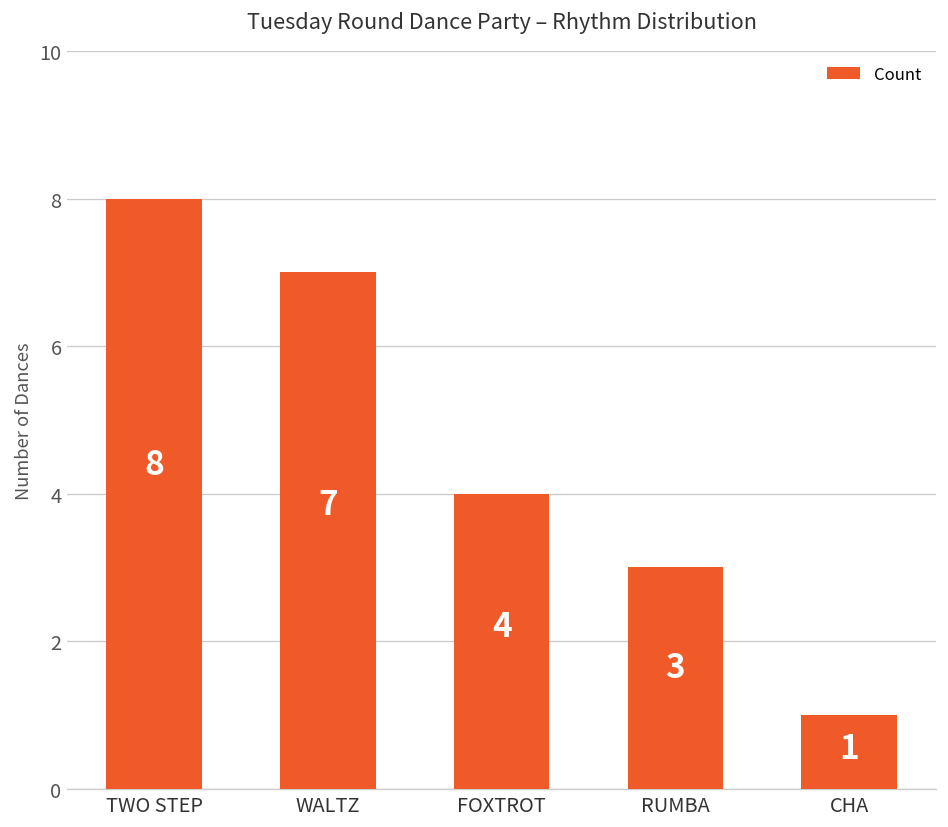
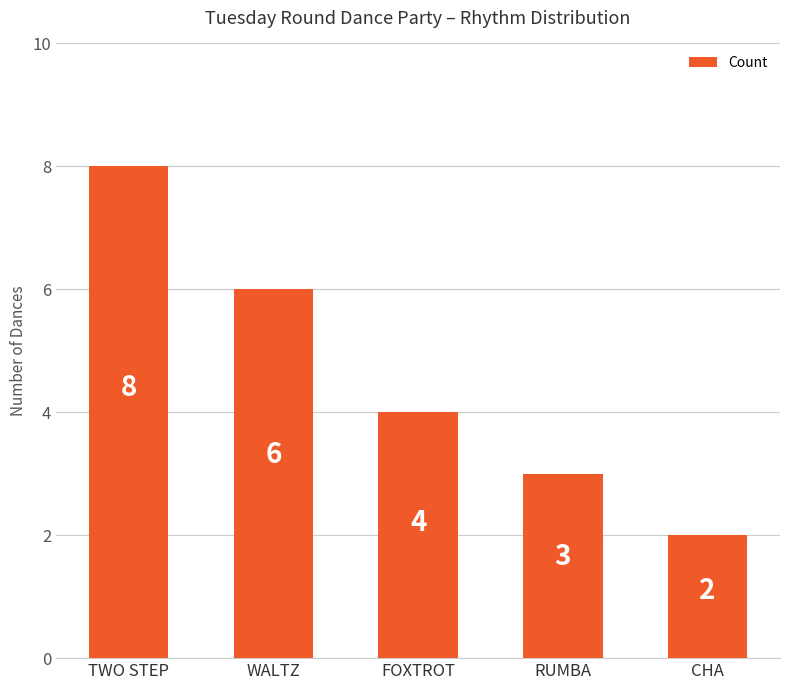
WALTZ: 7 -> 6
CHA: 1 -> 2
